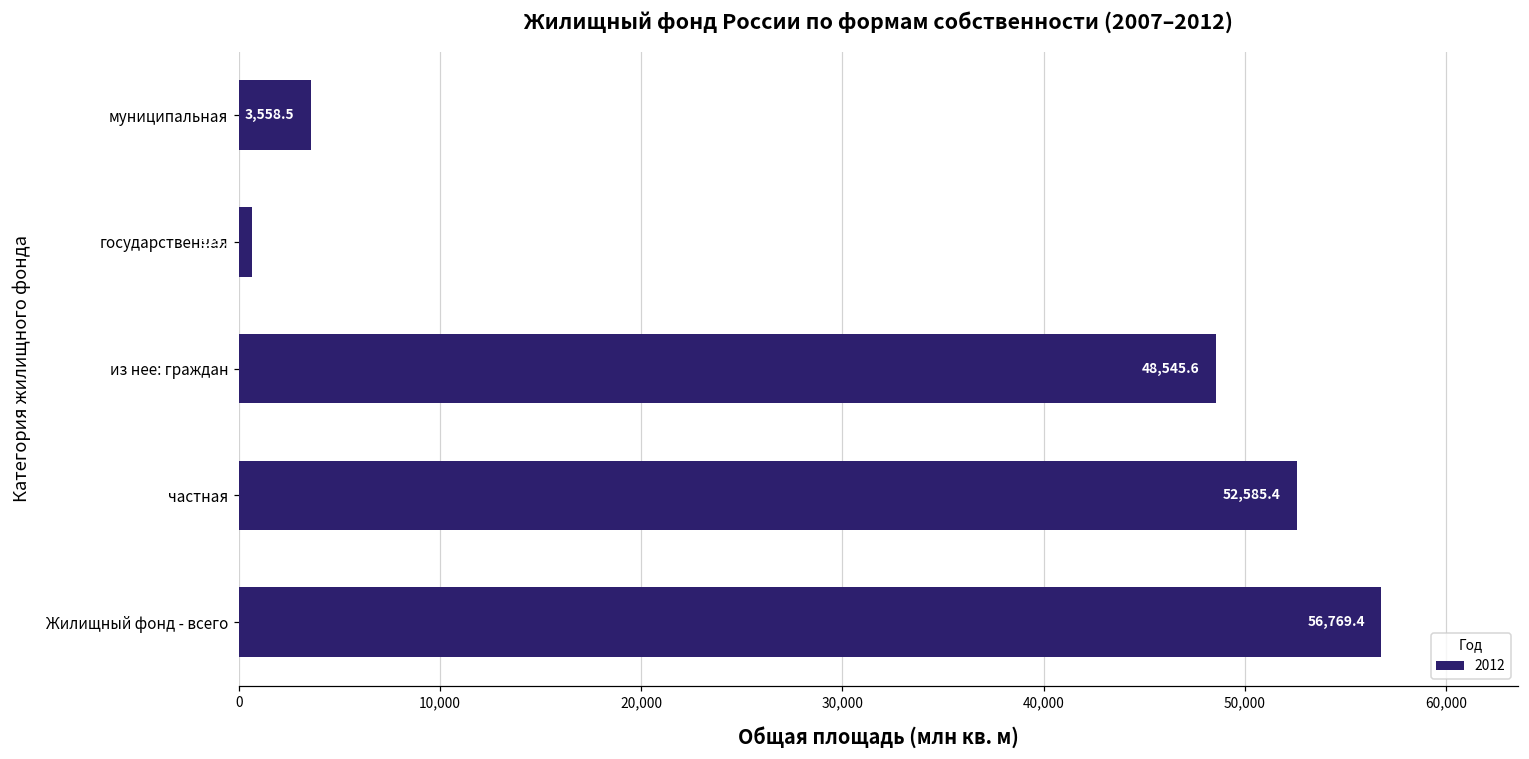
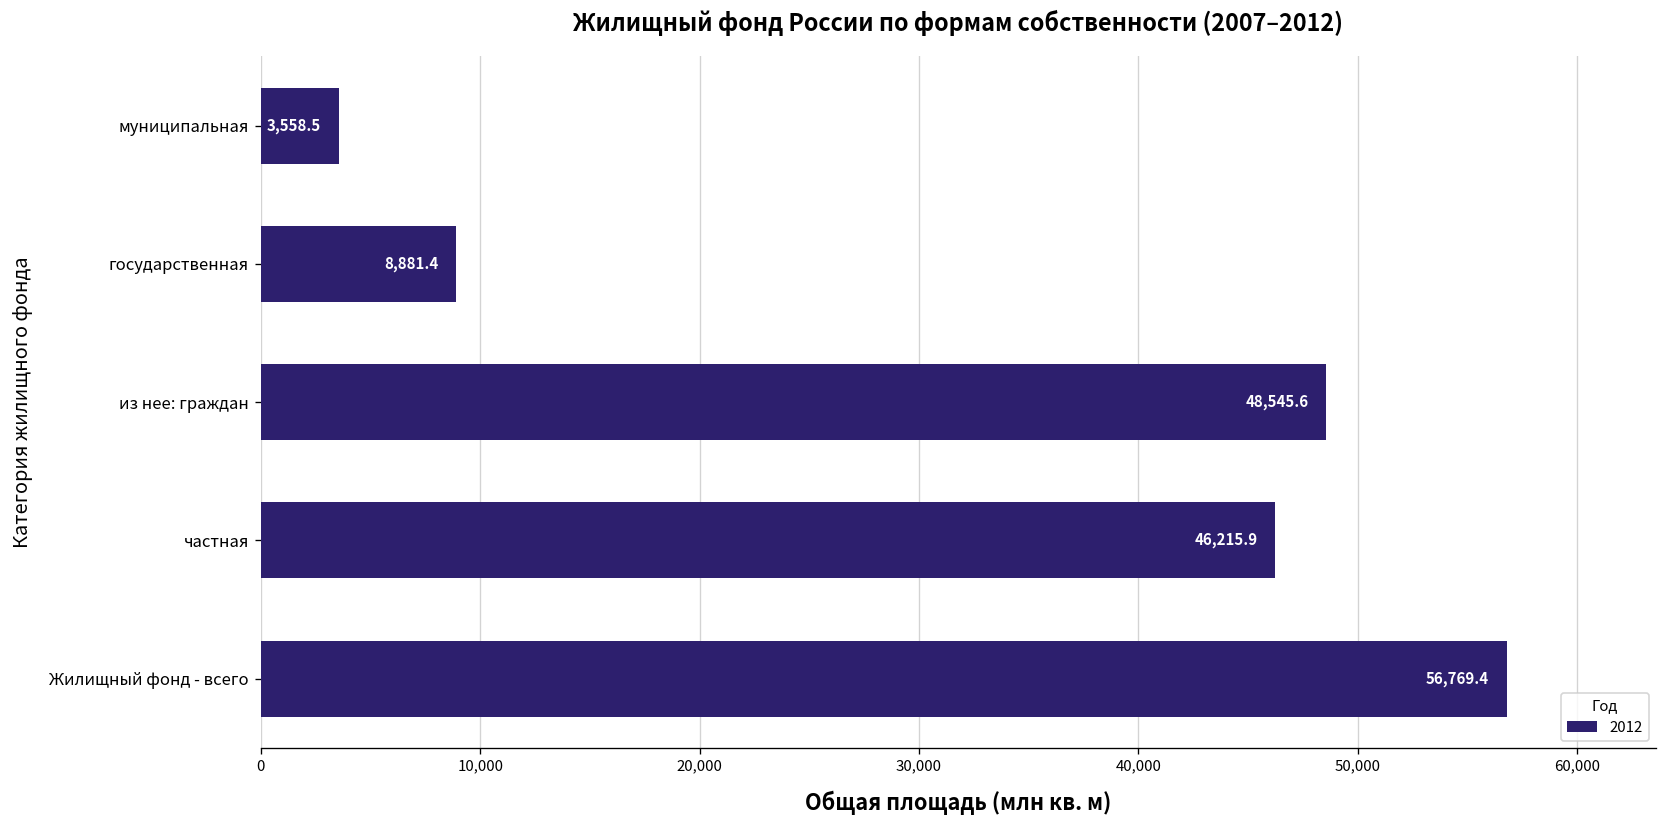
государственная: 600 -> 8,900
частная: 52,585.4 -> 46,215.9
